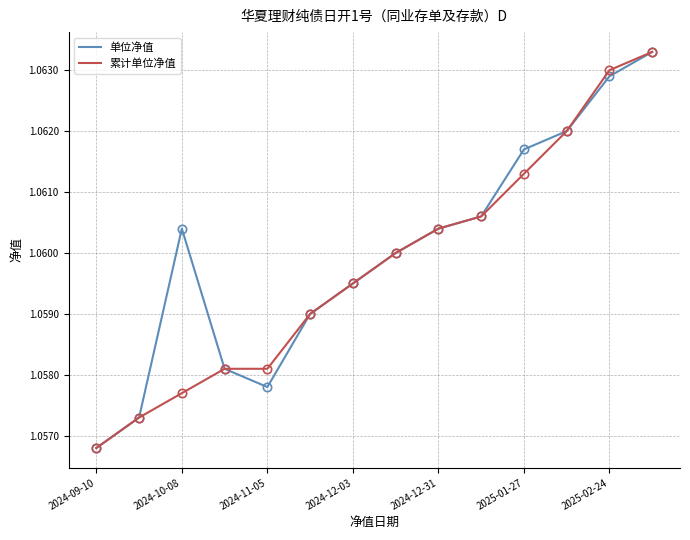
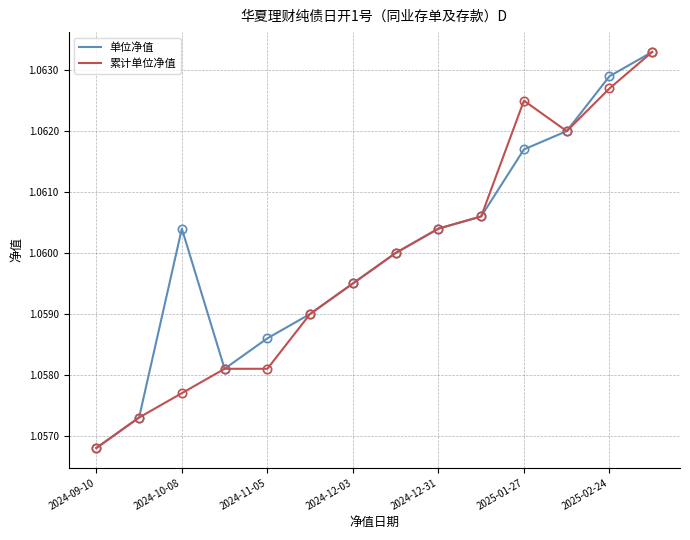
单位净值, 2024-11-05: 1.0578 -> 1.0586
累计单位净值, 2025-01-27: 1.0613 -> 1.0625
累计单位净值, 2025-02-24: 1.0630 -> 1.0627
